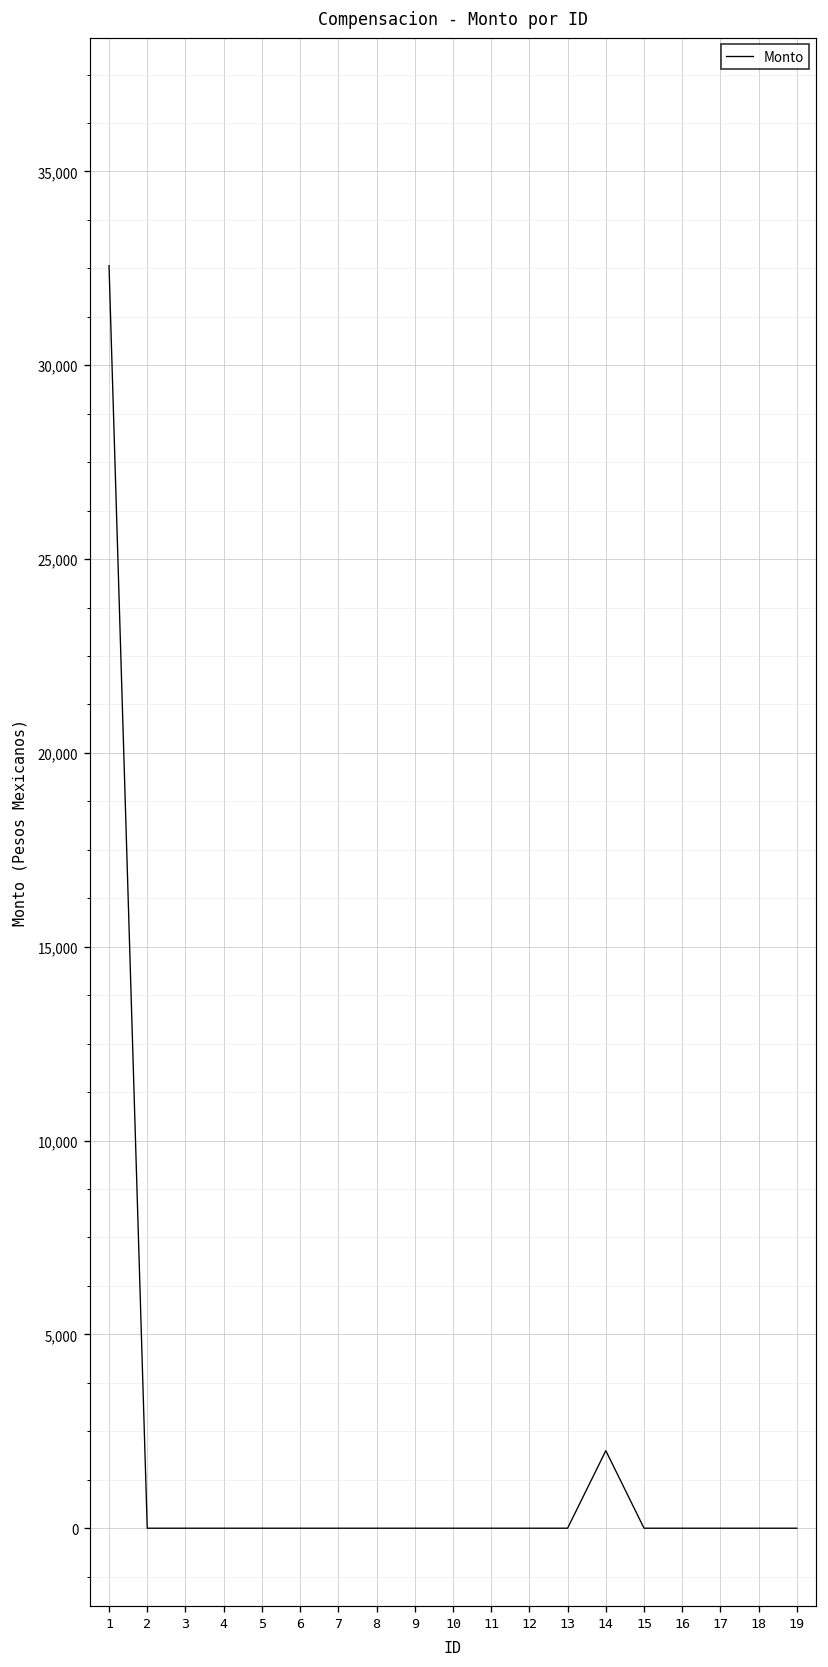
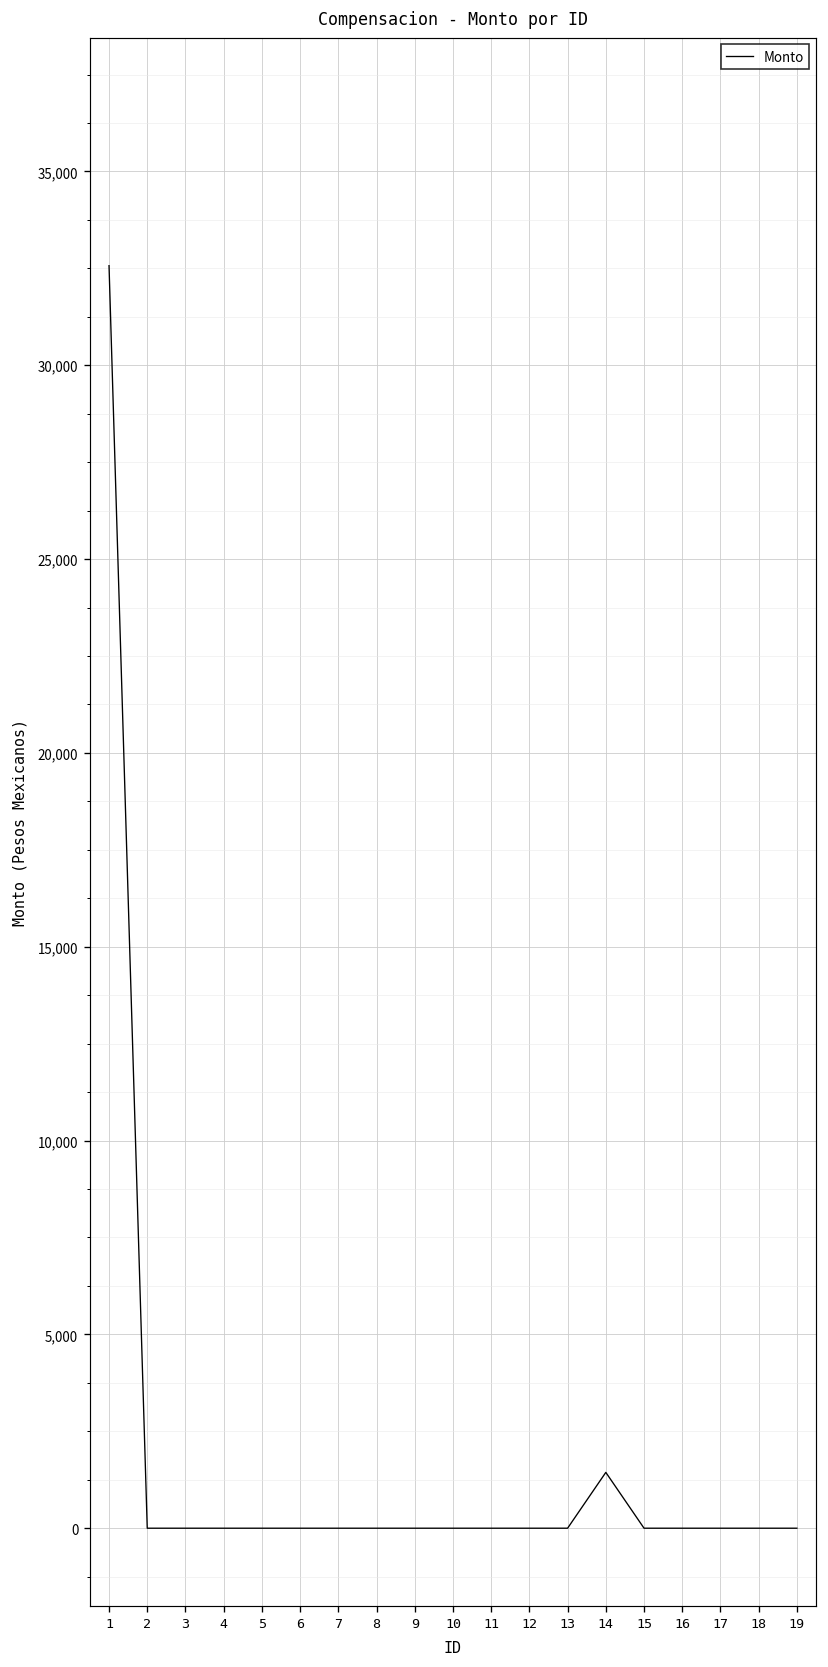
14: 2,000 -> 1,400
